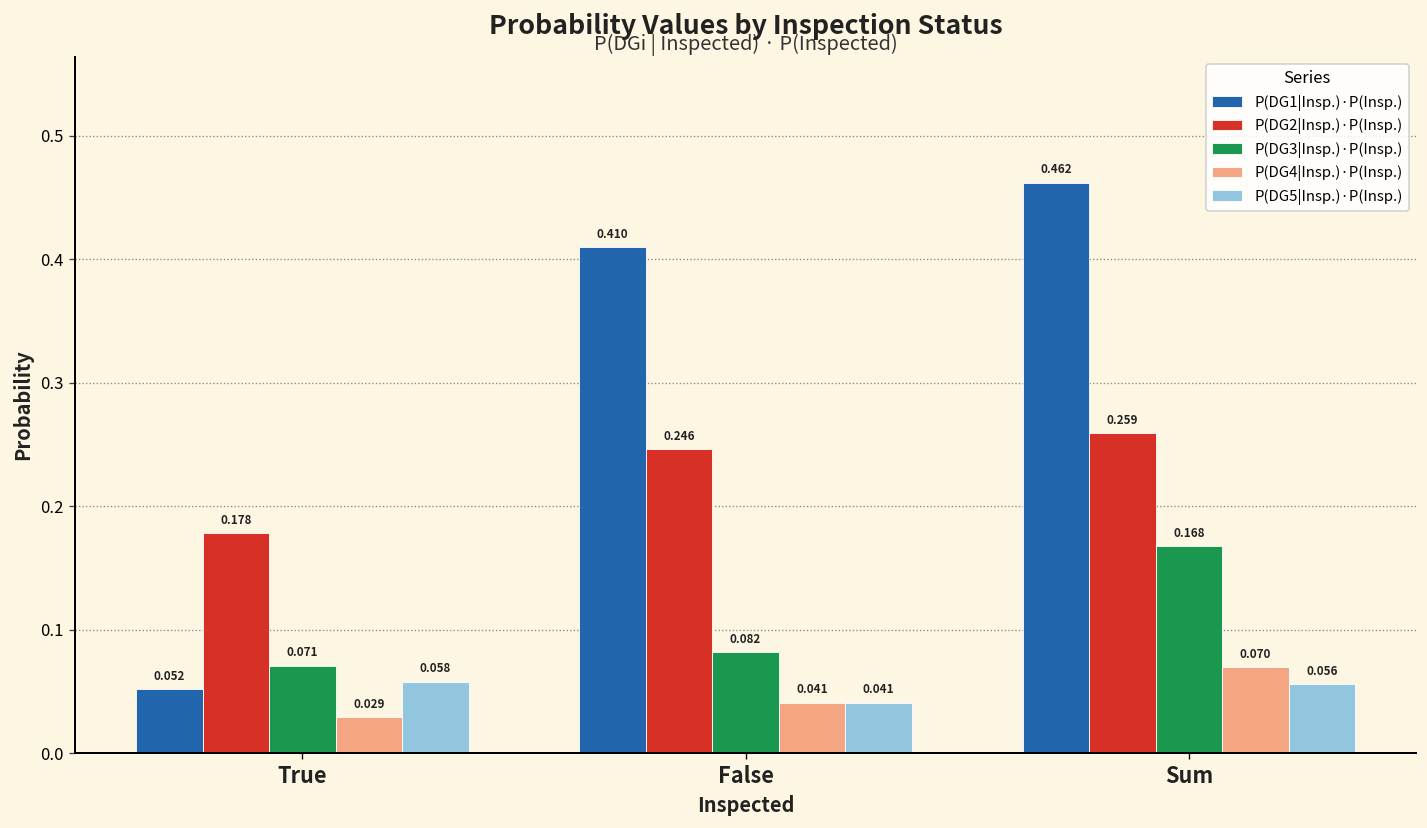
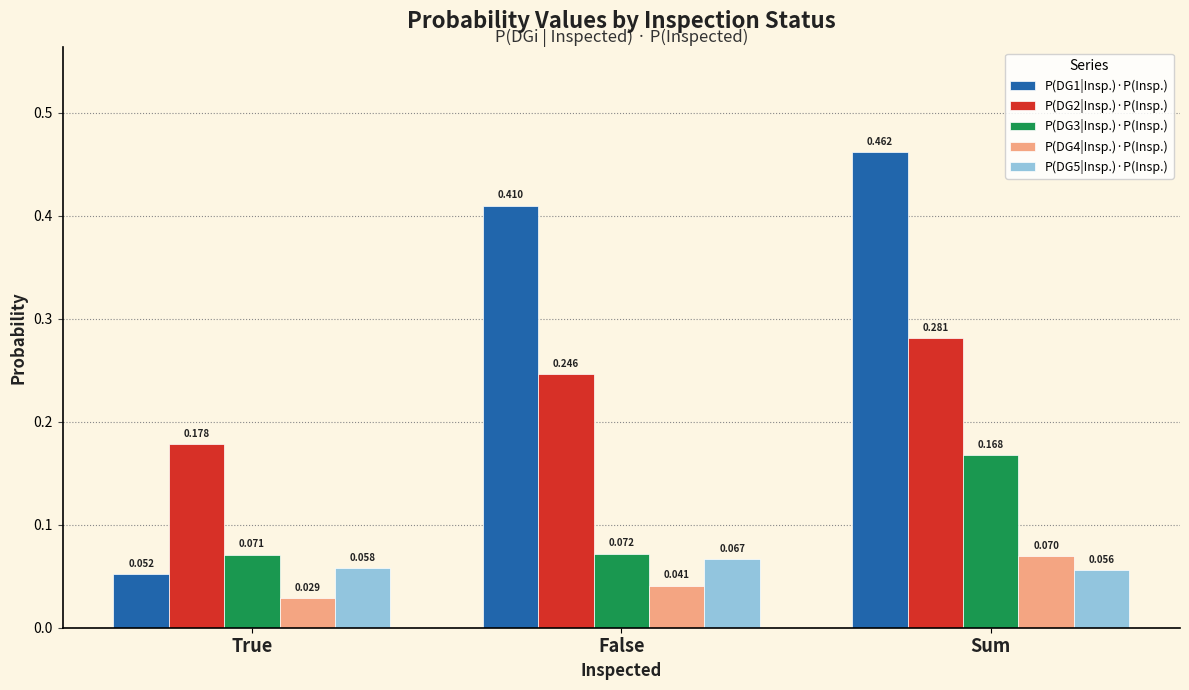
P(DG3|Insp.)·P(Insp.), False: 0.082 -> 0.072
P(DG5|Insp.)·P(Insp.), False: 0.041 -> 0.067
P(DG2|Insp.)·P(Insp.), Sum: 0.259 -> 0.281
